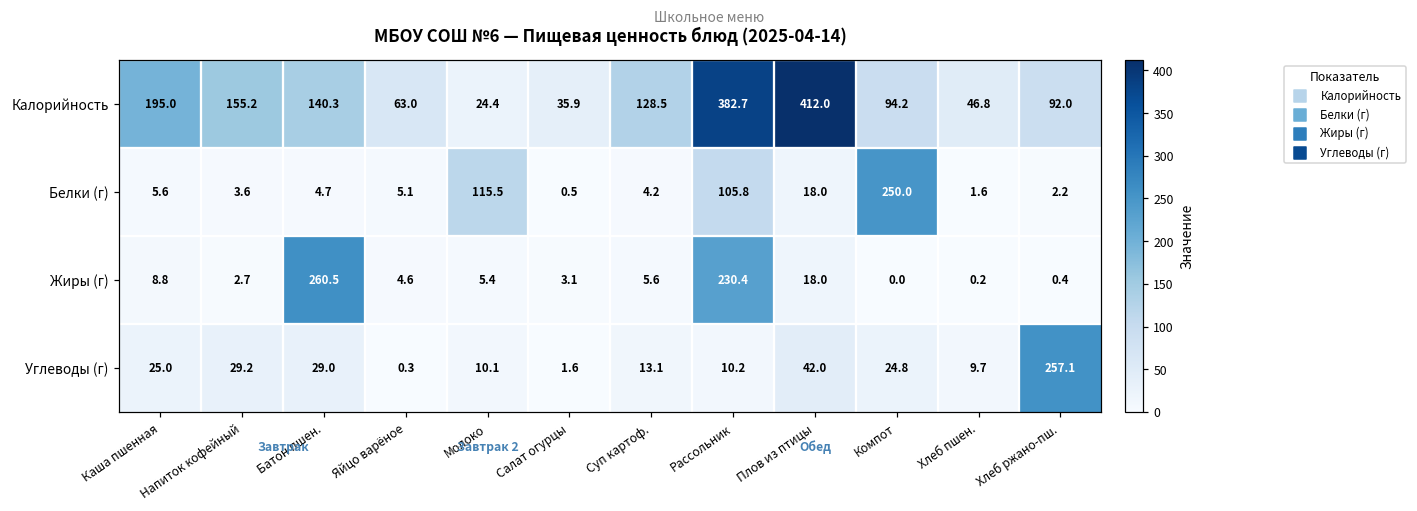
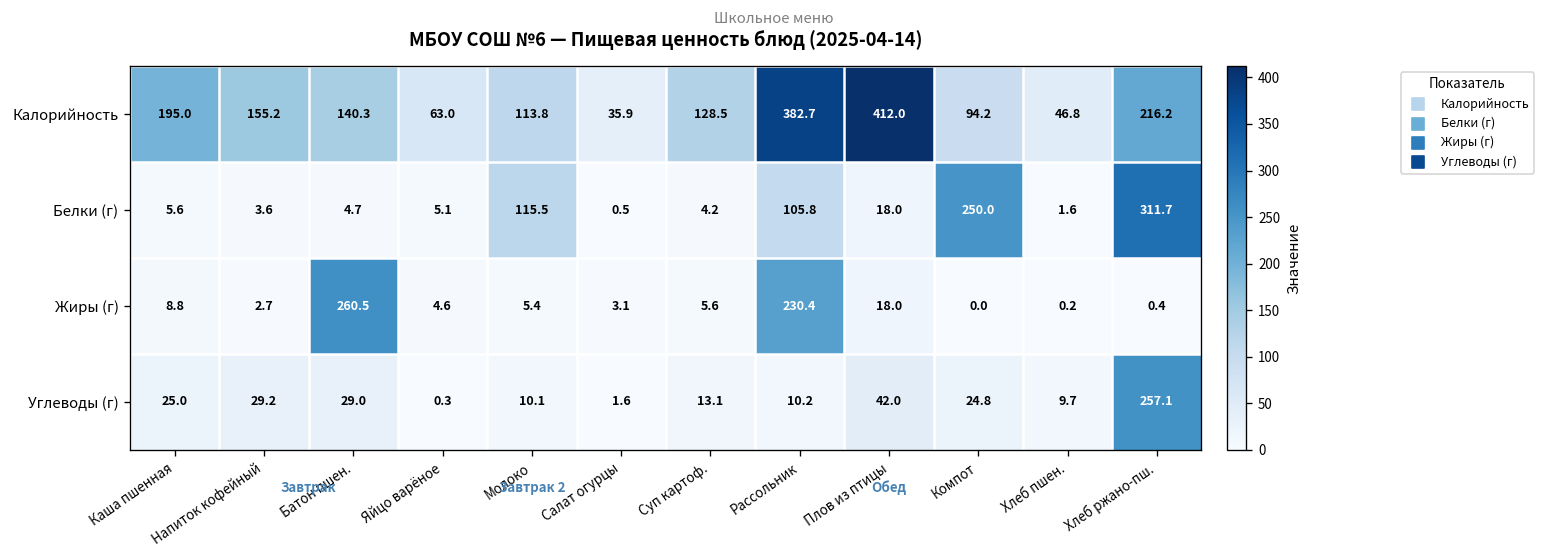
Калорийность, Молоко: 24.4 -> 113.8
Калорийность, Хлеб ржано-пш.: 92.0 -> 216.2
Белки (г), Хлеб ржано-пш.: 2.2 -> 311.7
